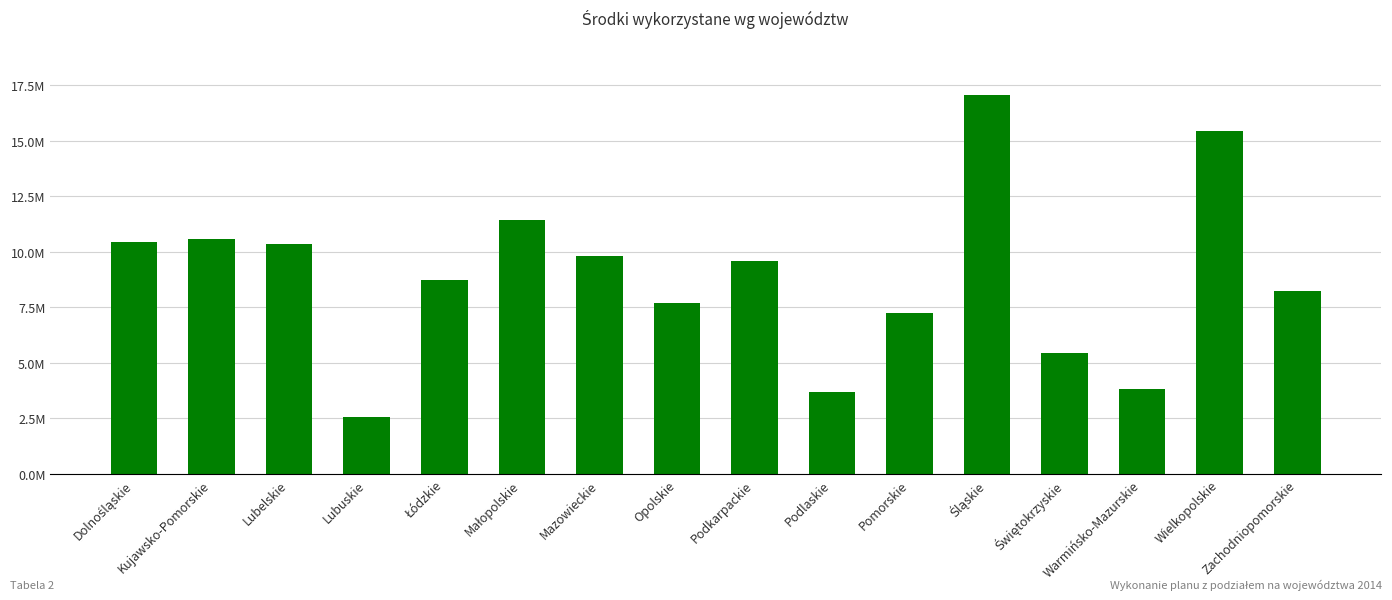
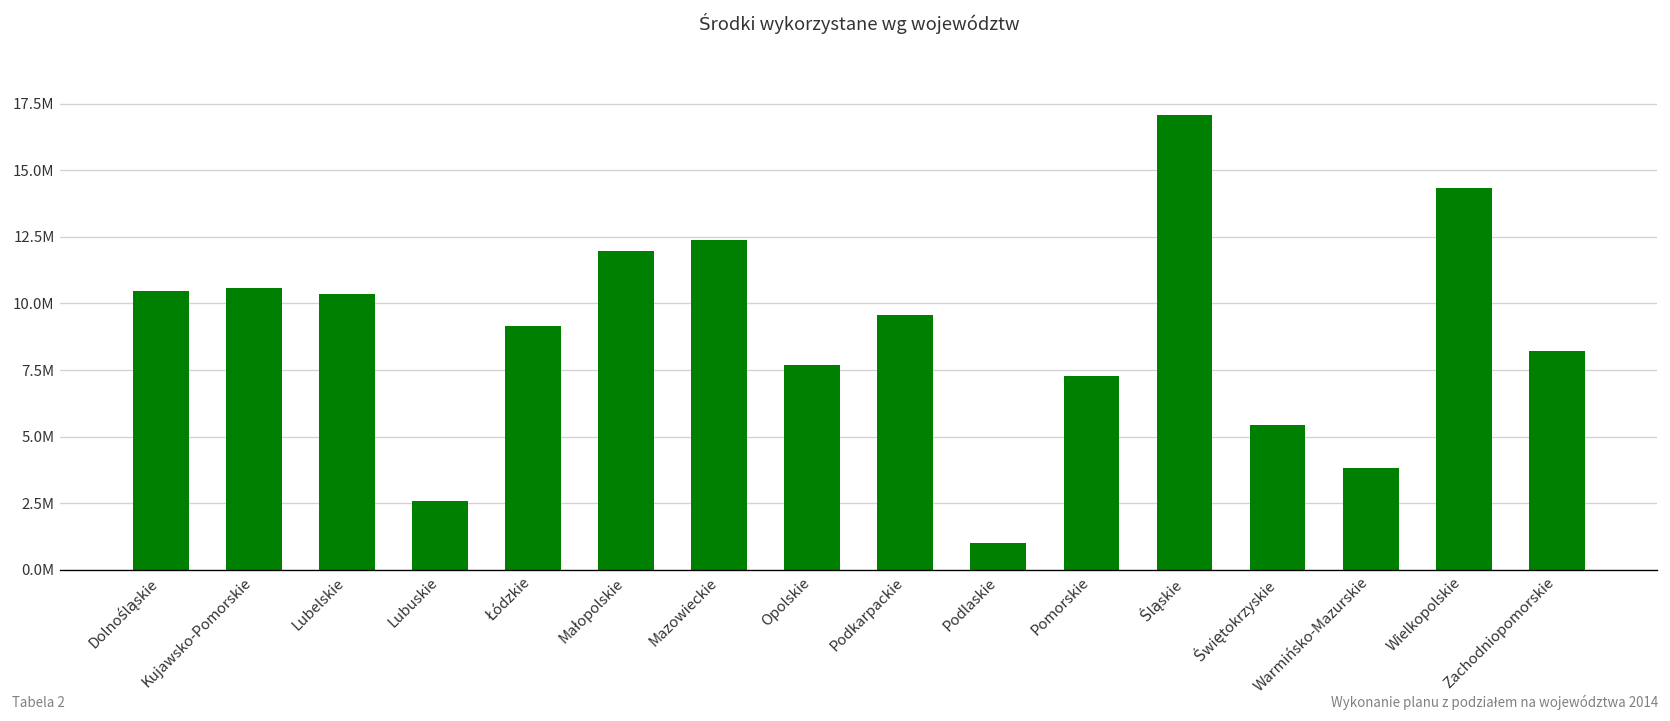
Łódzkie: 8700000 -> 9200000
Małopolskie: 11400000 -> 12000000
Mazowieckie: 9800000 -> 12400000
Podlaskie: 3700000 -> 1000000
Wielkopolskie: 15400000 -> 14300000
